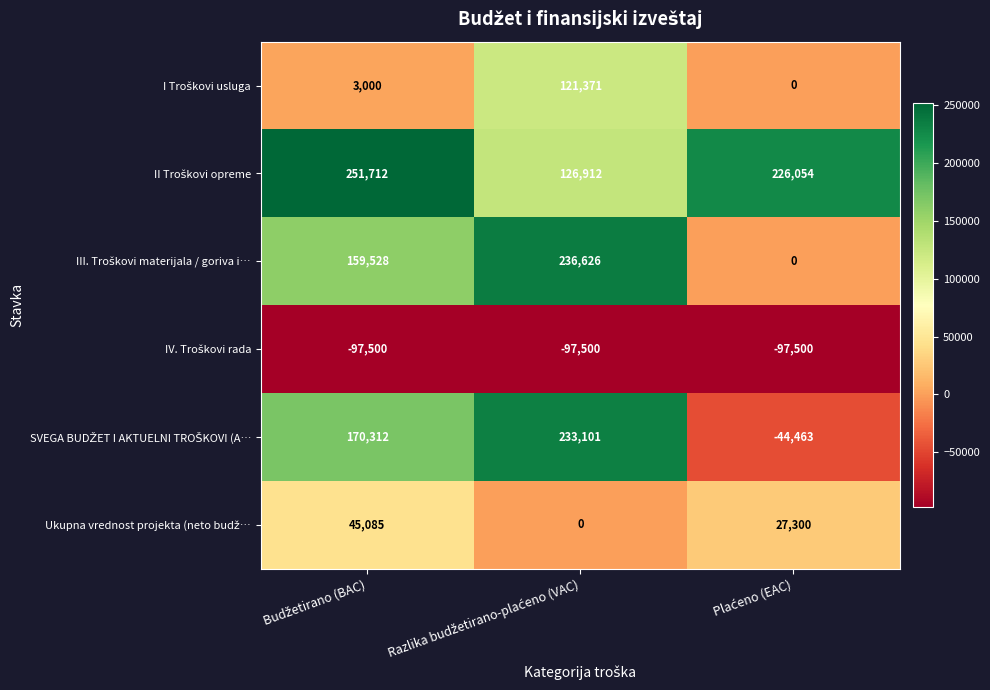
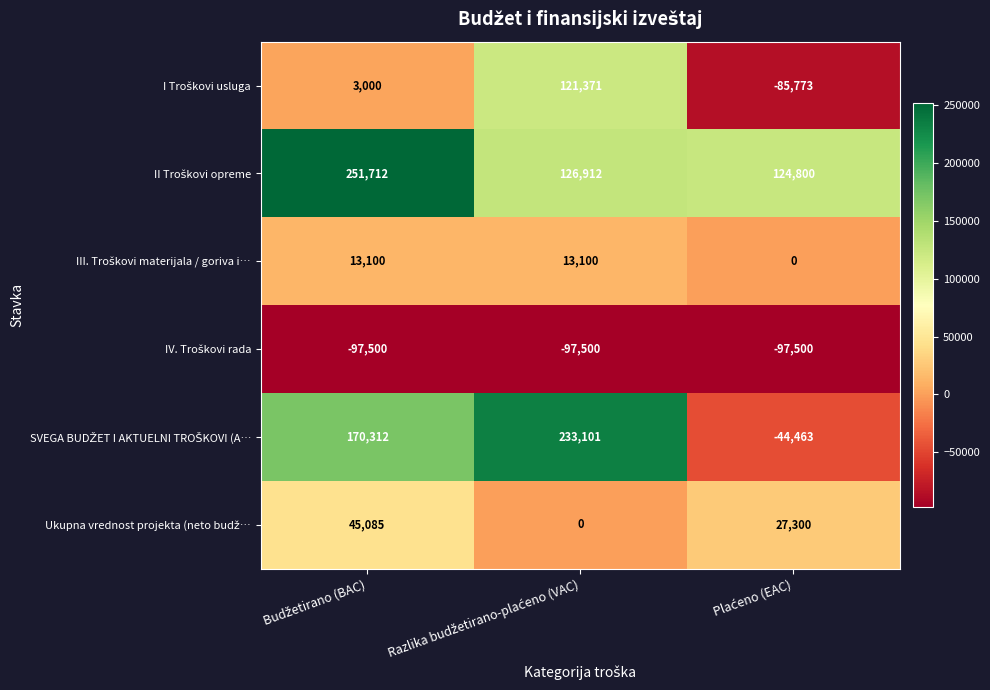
I Troškovi usluga, Plaćeno (EAC): 0 -> -85,773
II Troškovi opreme, Plaćeno (EAC): 226,054 -> 124,800
III. Troškovi materijala / goriva i…, Budžetirano (BAC): 159,528 -> 13,100
III. Troškovi materijala / goriva i…, Razlika budžetirano-plaćeno (VAC): 236,626 -> 13,100
